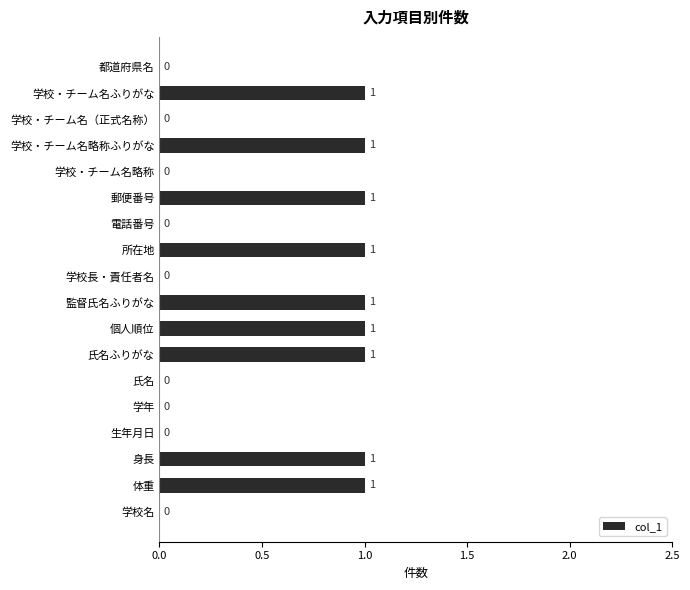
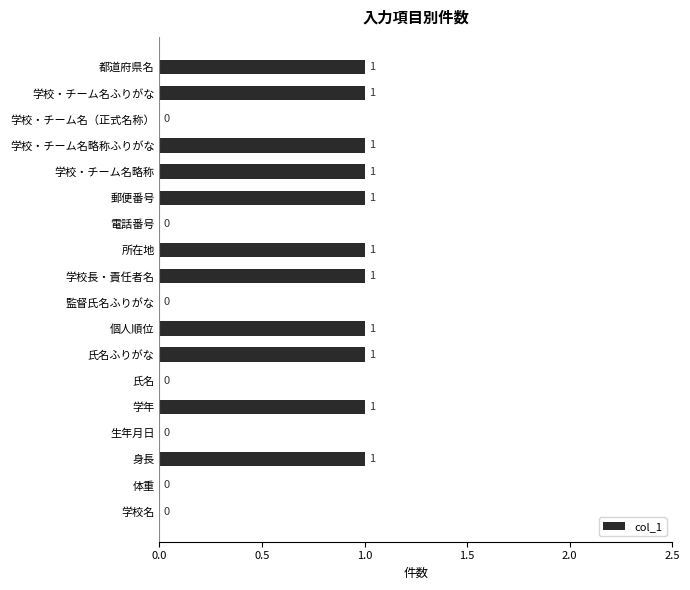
都道府県名: 0 -> 1
学校・チーム名略称: 0 -> 1
学校長・責任者名: 0 -> 1
監督氏名ふりがな: 1 -> 0
学年: 0 -> 1
体重: 1 -> 0
